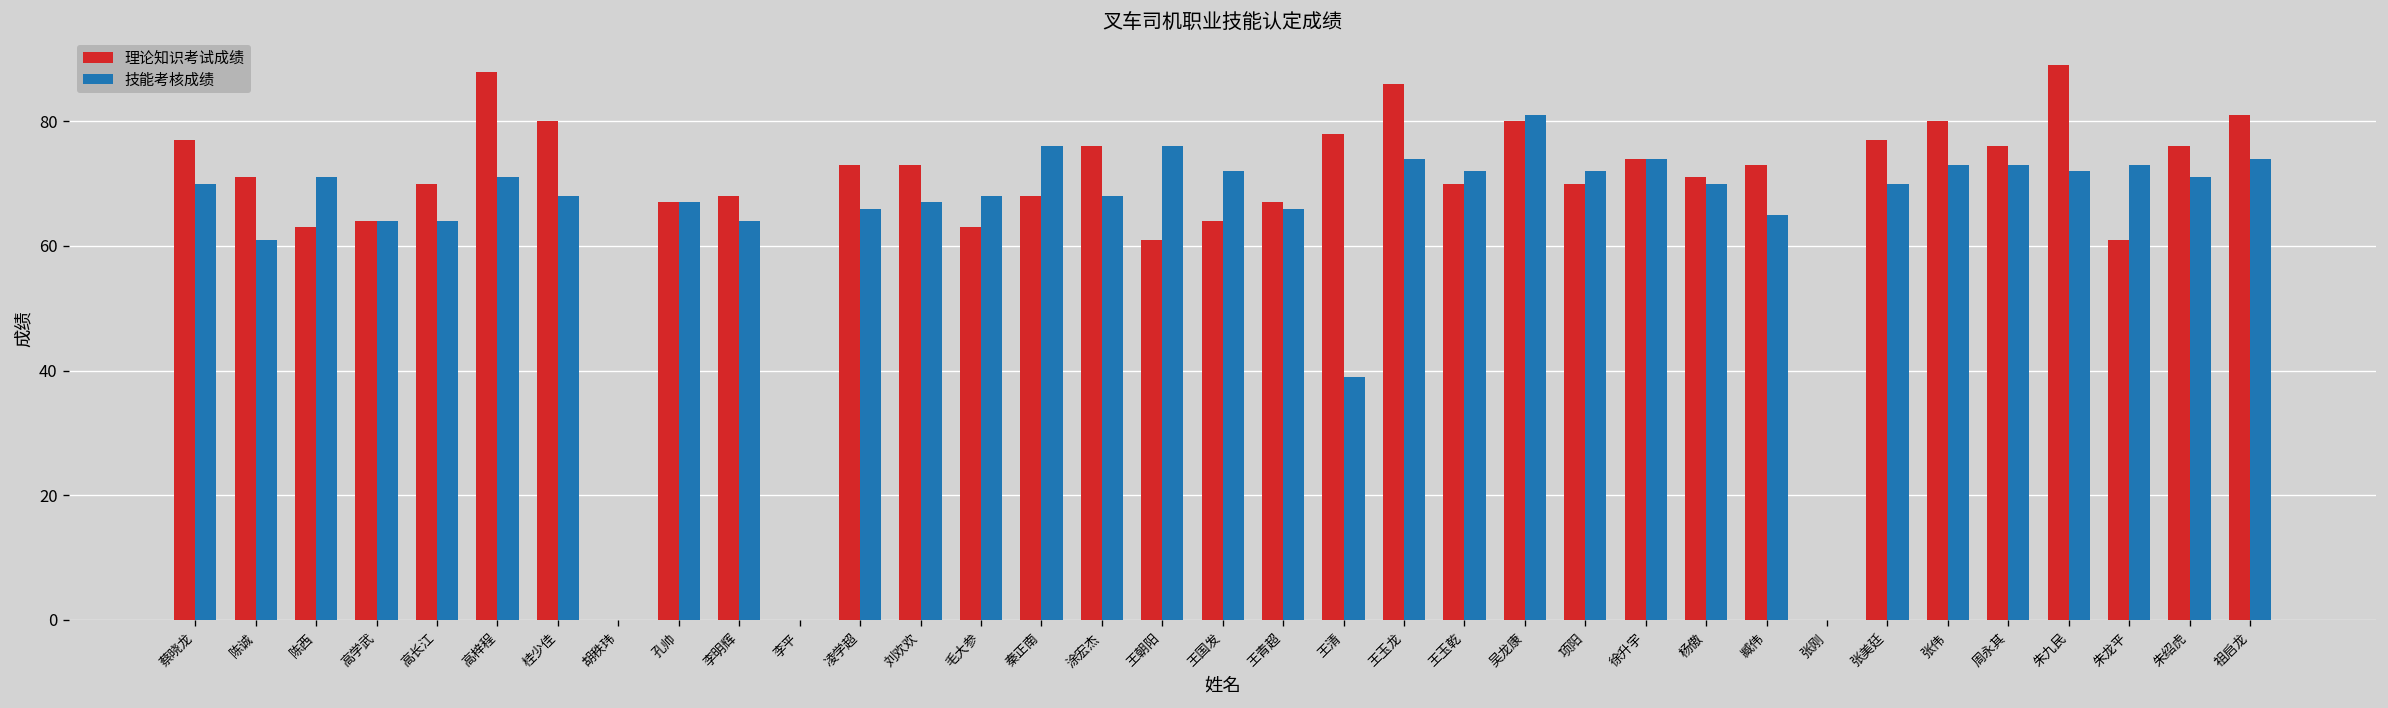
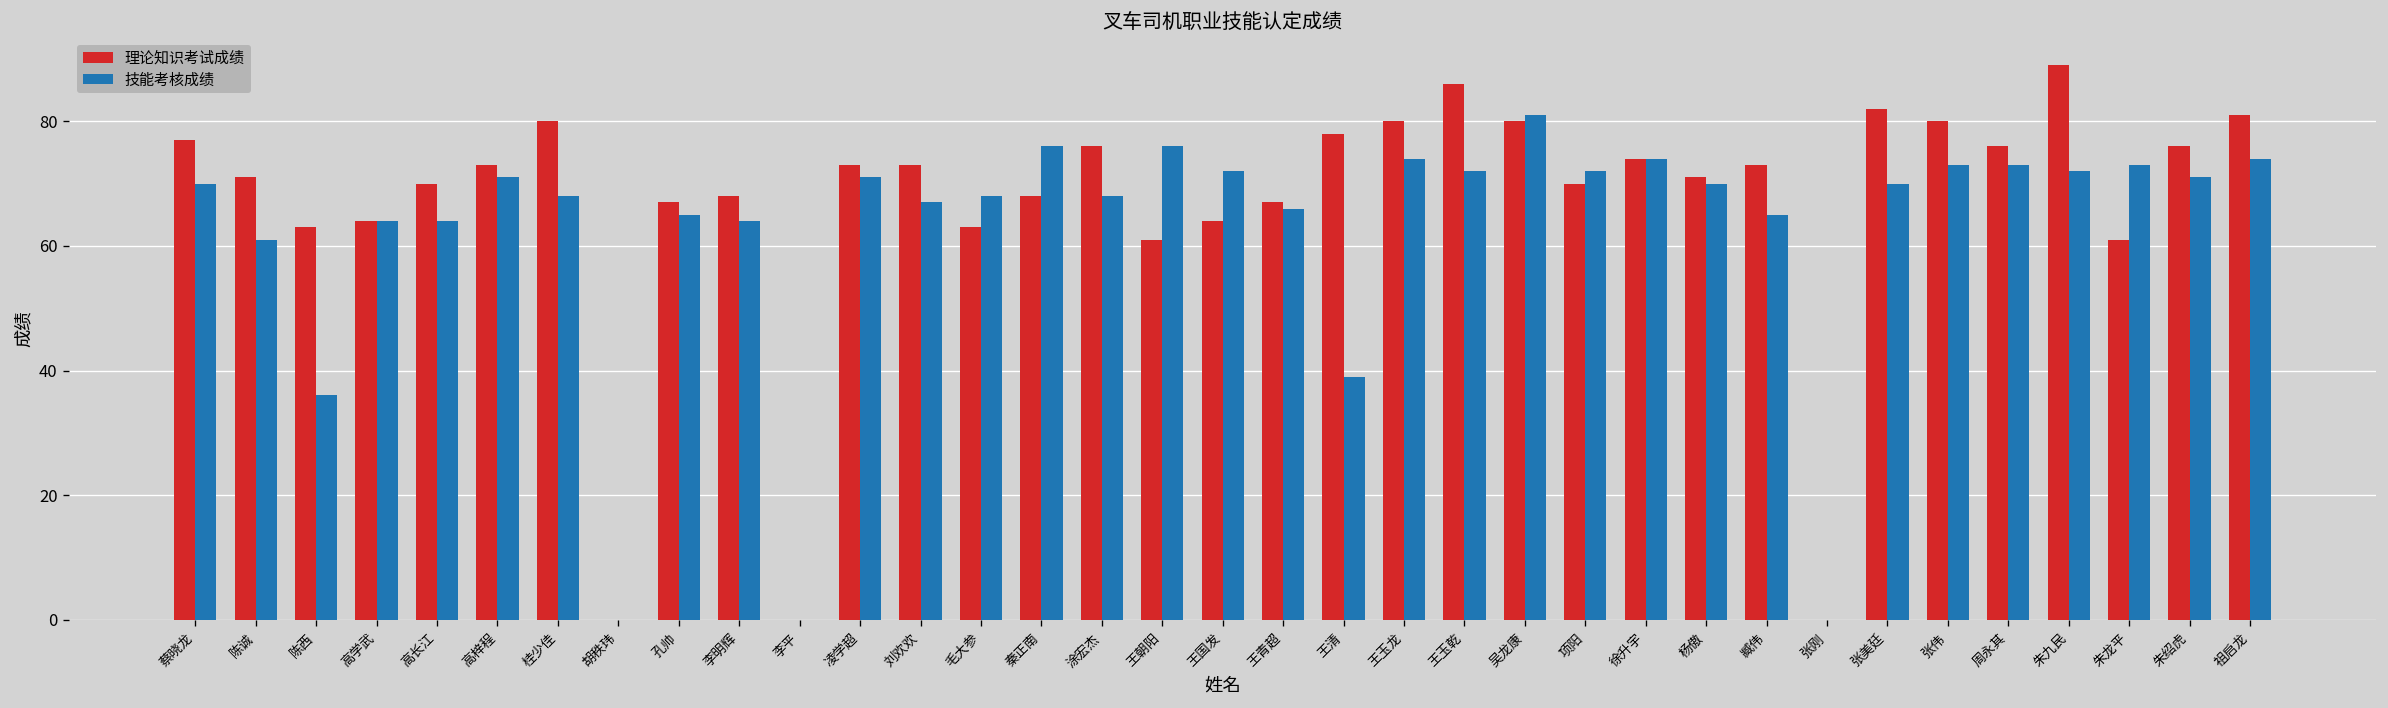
技能考核成绩, 陈西: 71 -> 36
理论知识考试成绩, 高梓程: 88 -> 73
技能考核成绩, 孔帅: 67 -> 65
技能考核成绩, 凌学超: 66 -> 71
理论知识考试成绩, 王玉龙: 86 -> 80
理论知识考试成绩, 王玉乾: 70 -> 86
理论知识考试成绩, 张美廷: 77 -> 82
